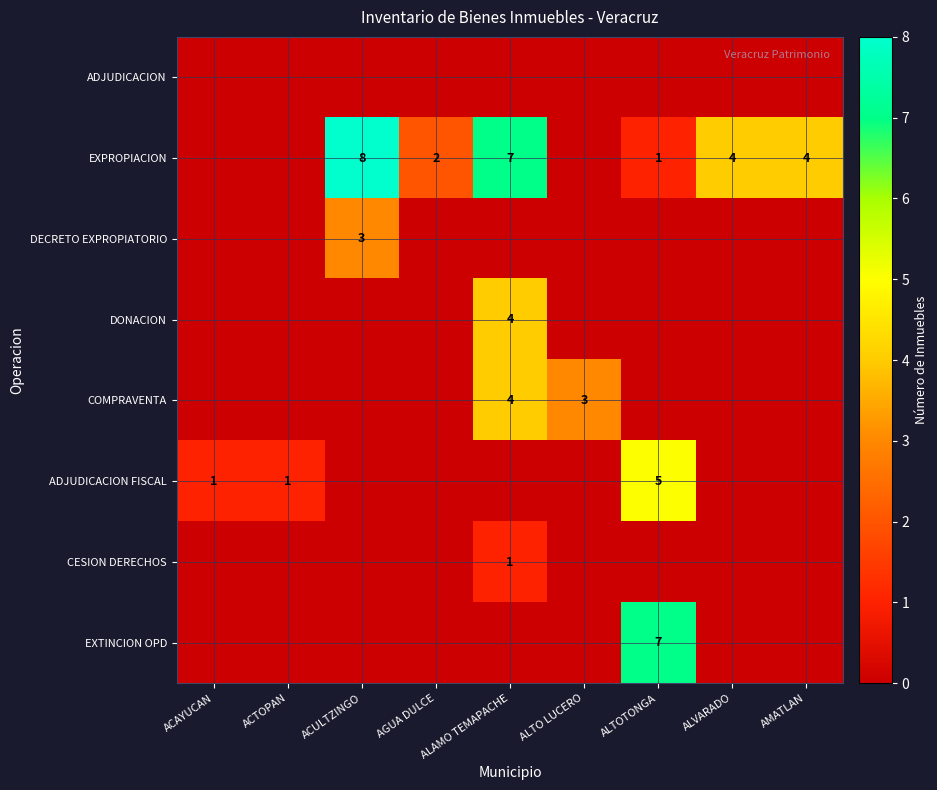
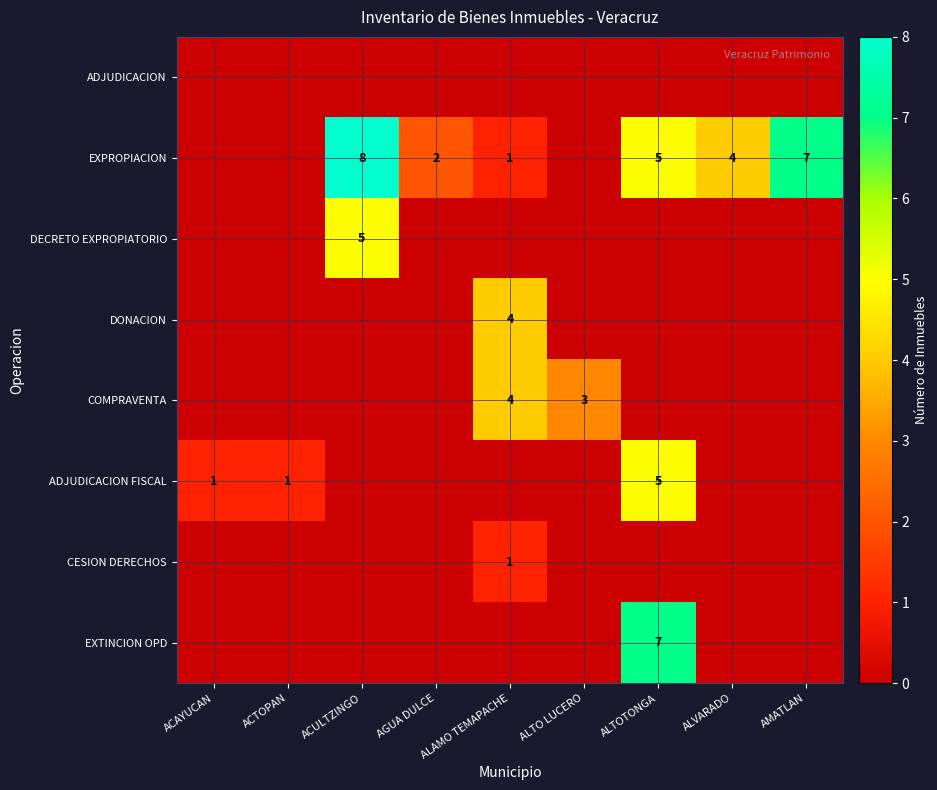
EXPROPIACION, ALAMO TEMAPACHE: 7 -> 1
EXPROPIACION, ALTOTONGA: 1 -> 5
EXPROPIACION, AMATLAN: 4 -> 7
DECRETO EXPROPIATORIO, ACULTZINGO: 3 -> 5
